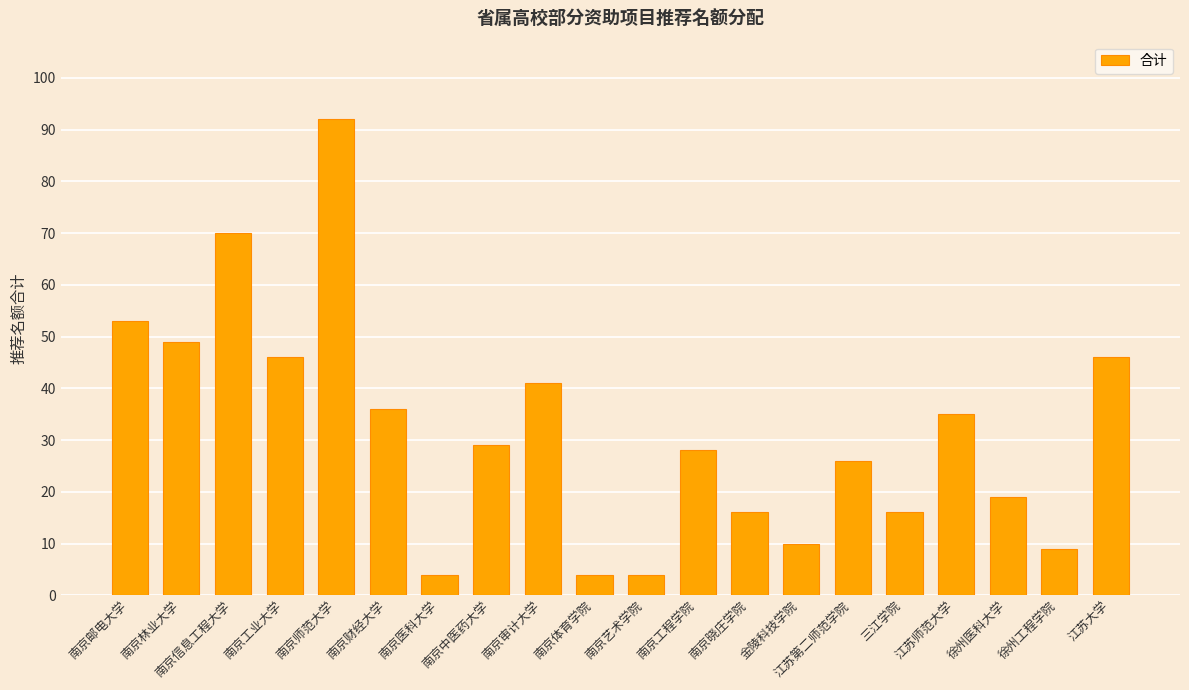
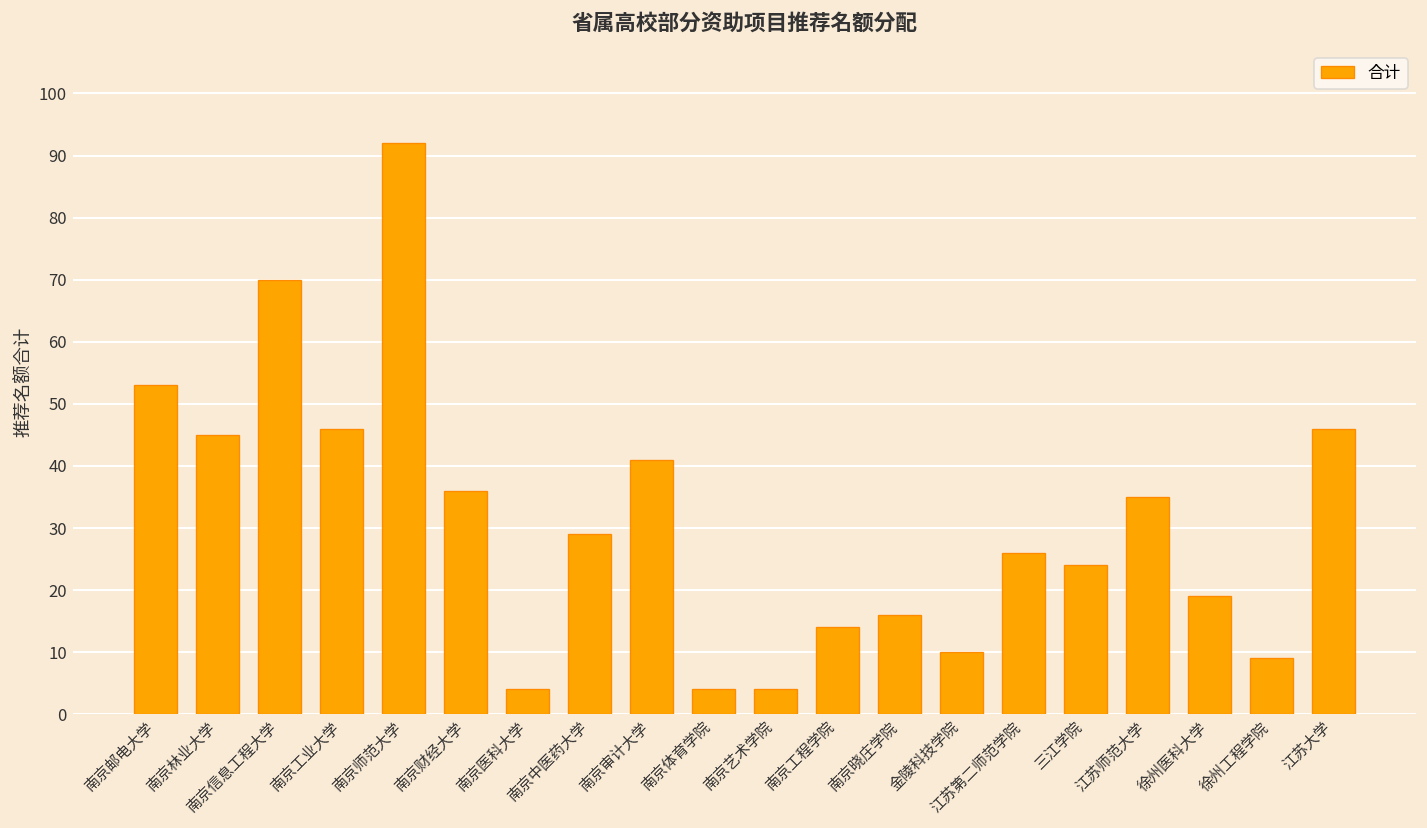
南京林业大学: 49 -> 45
南京工程学院: 28 -> 14
三江学院: 16 -> 24
